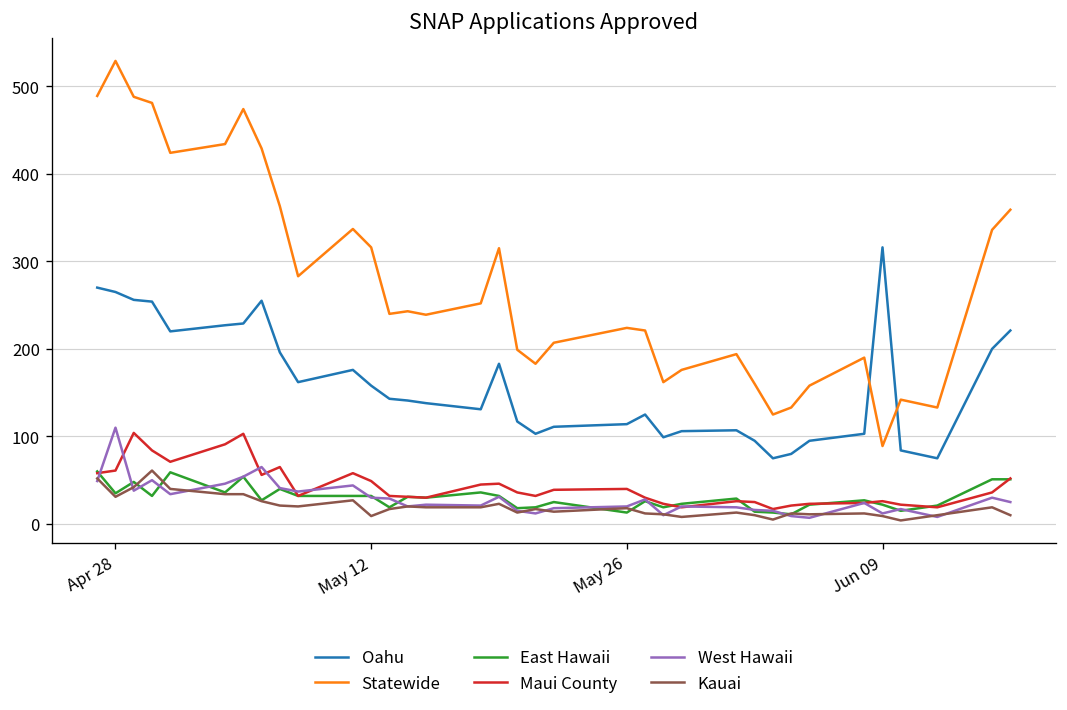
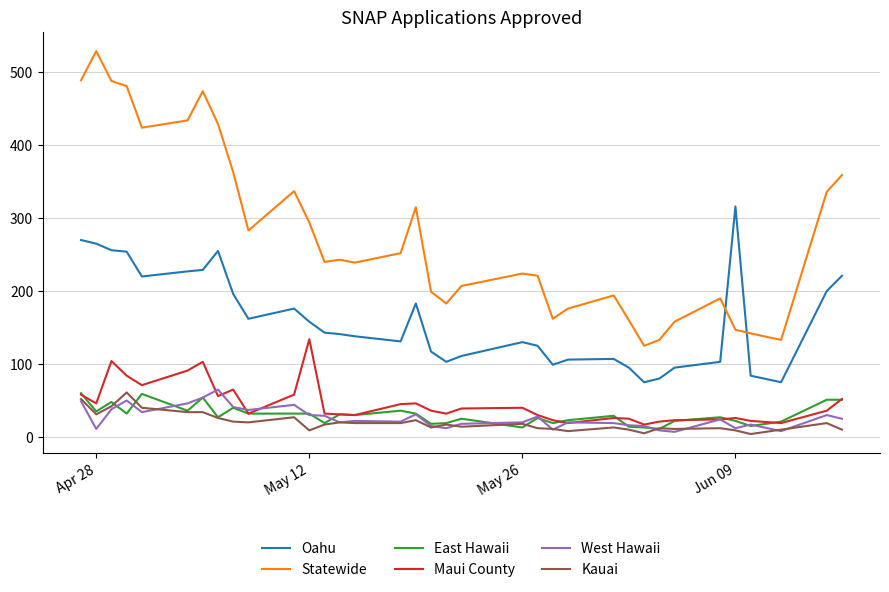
Maui County, Apr 28: 60 -> 50
West Hawaii, Apr 28: 110 -> 10
Statewide, May 12: 320 -> 290
Maui County, May 12: 50 -> 130
Oahu, May 26: 110 -> 130
Statewide, Jun 09: 90 -> 150
